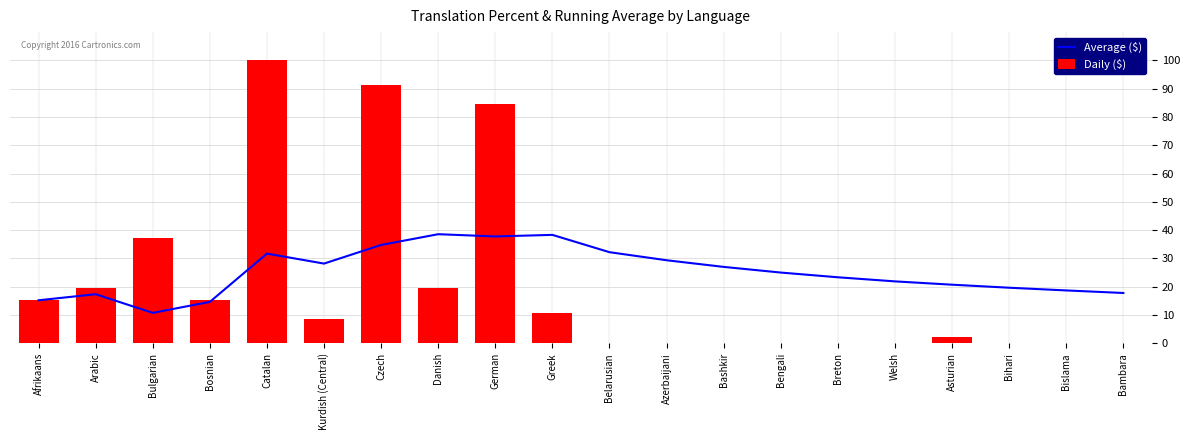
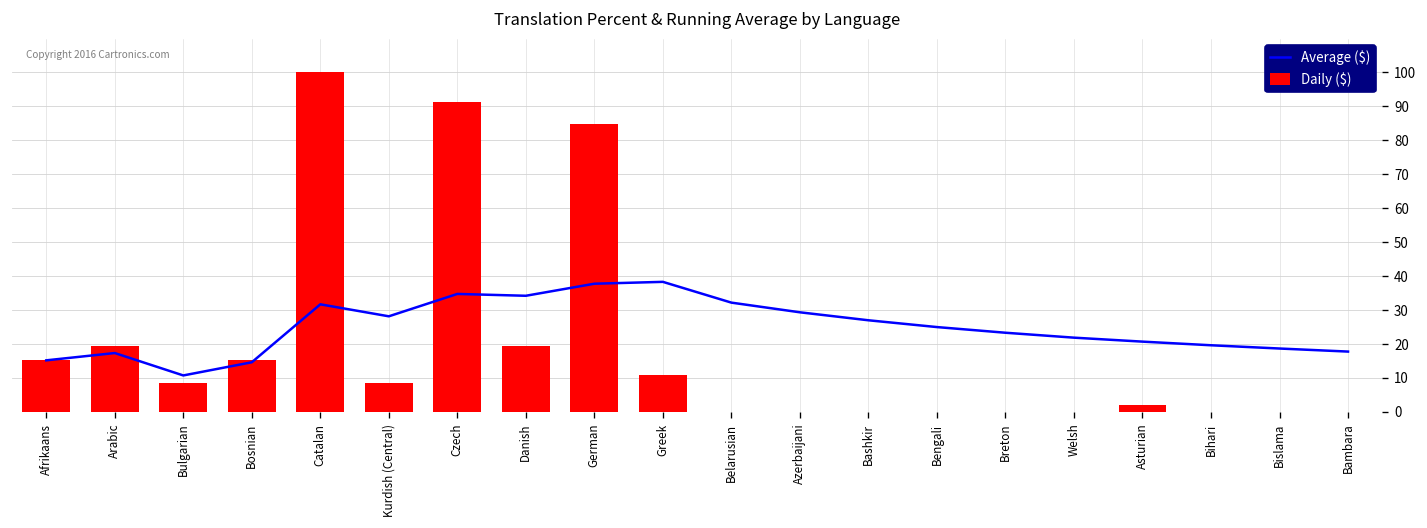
Daily ($), Bulgarian: 37 -> 9
Average ($), Danish: 39 -> 34
